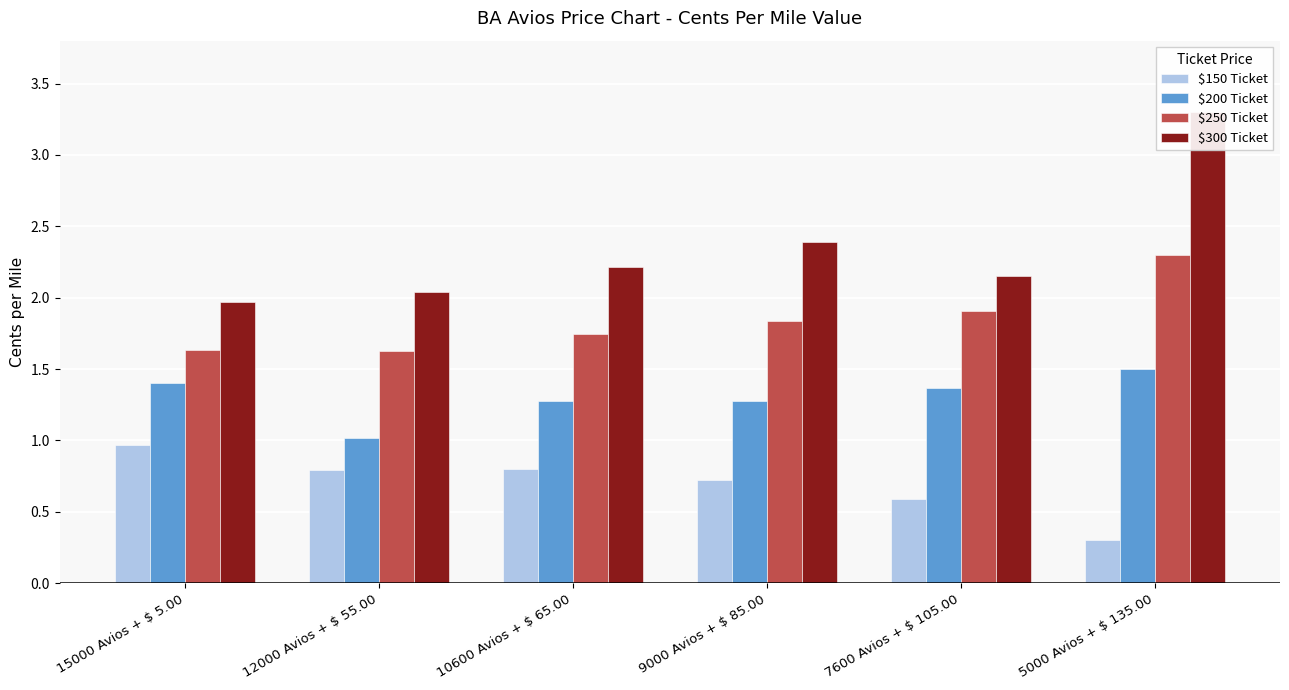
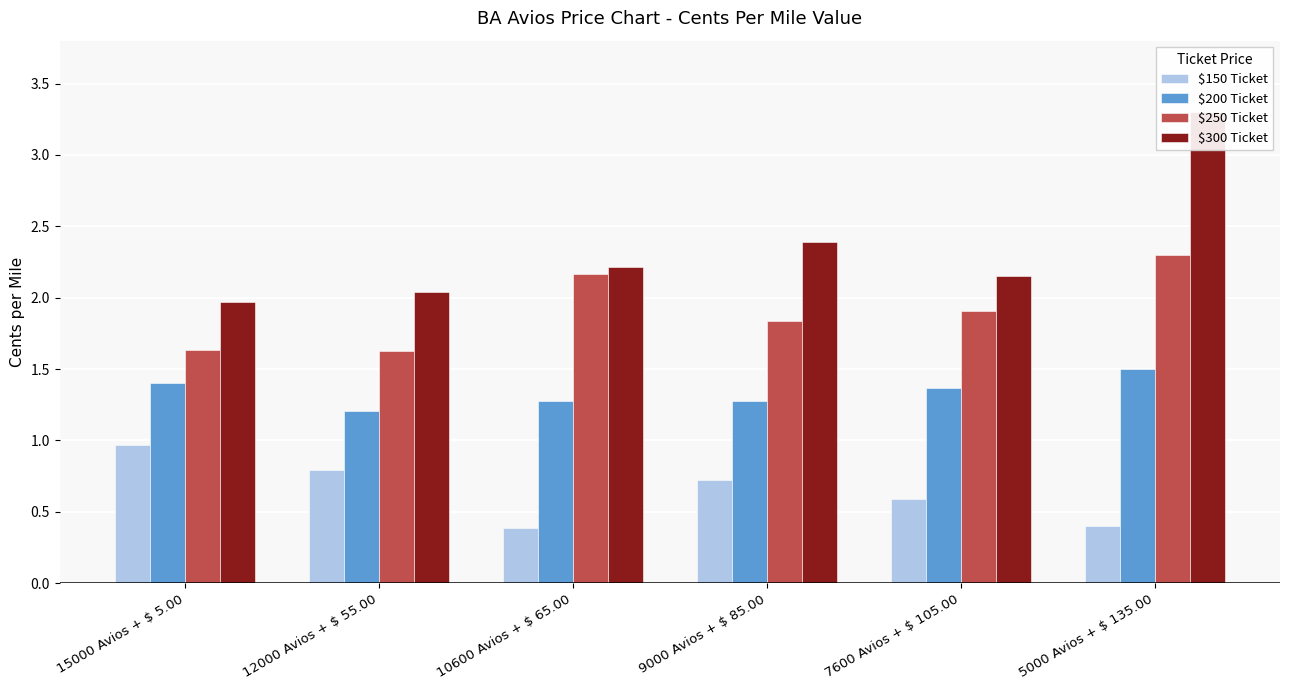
$200 Ticket, 12000 Avios + $ 55.00: 1.02 -> 1.21
$150 Ticket, 10600 Avios + $ 65.00: 0.80 -> 0.39
$250 Ticket, 10600 Avios + $ 65.00: 1.75 -> 2.17
$150 Ticket, 5000 Avios + $ 135.00: 0.3 -> 0.4
